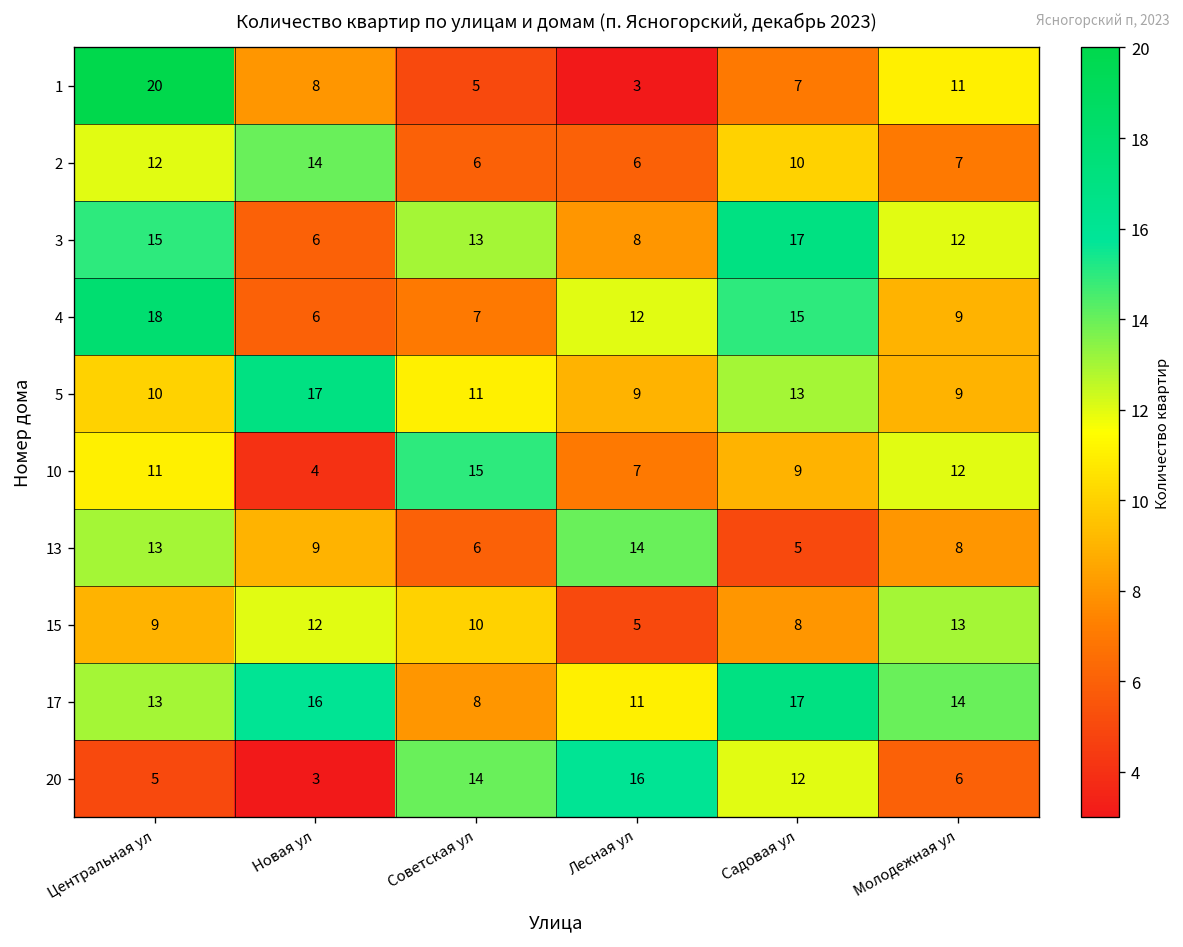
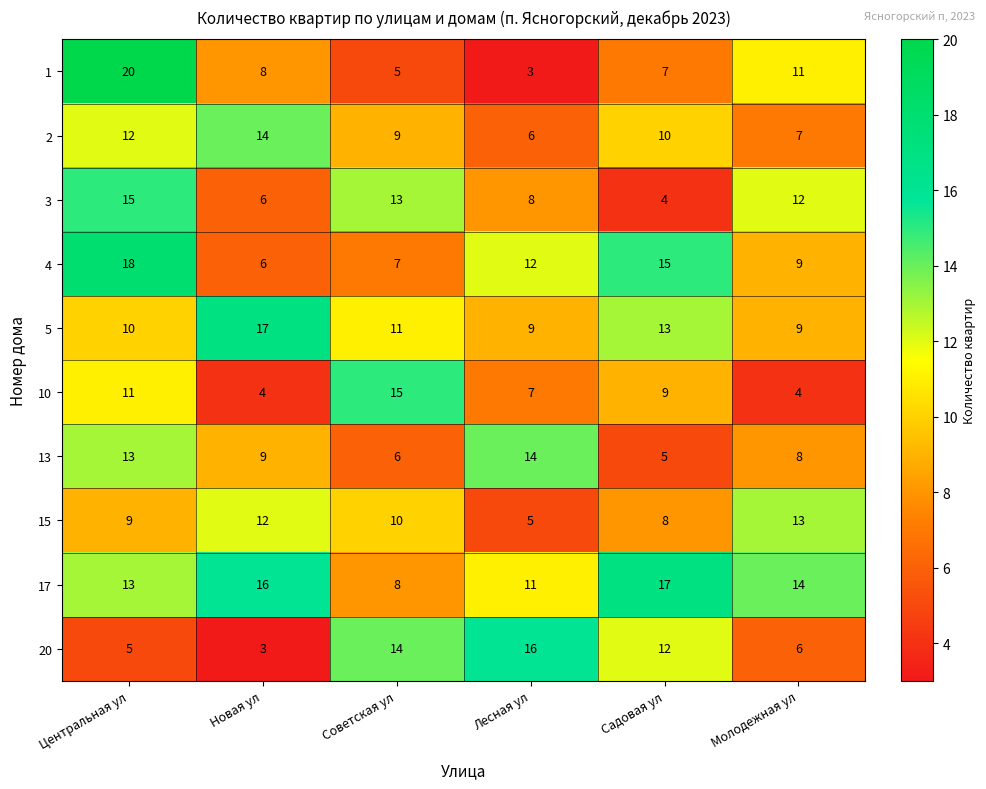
2, Советская ул: 6 -> 9
3, Садовая ул: 17 -> 4
10, Молодежная ул: 12 -> 4
